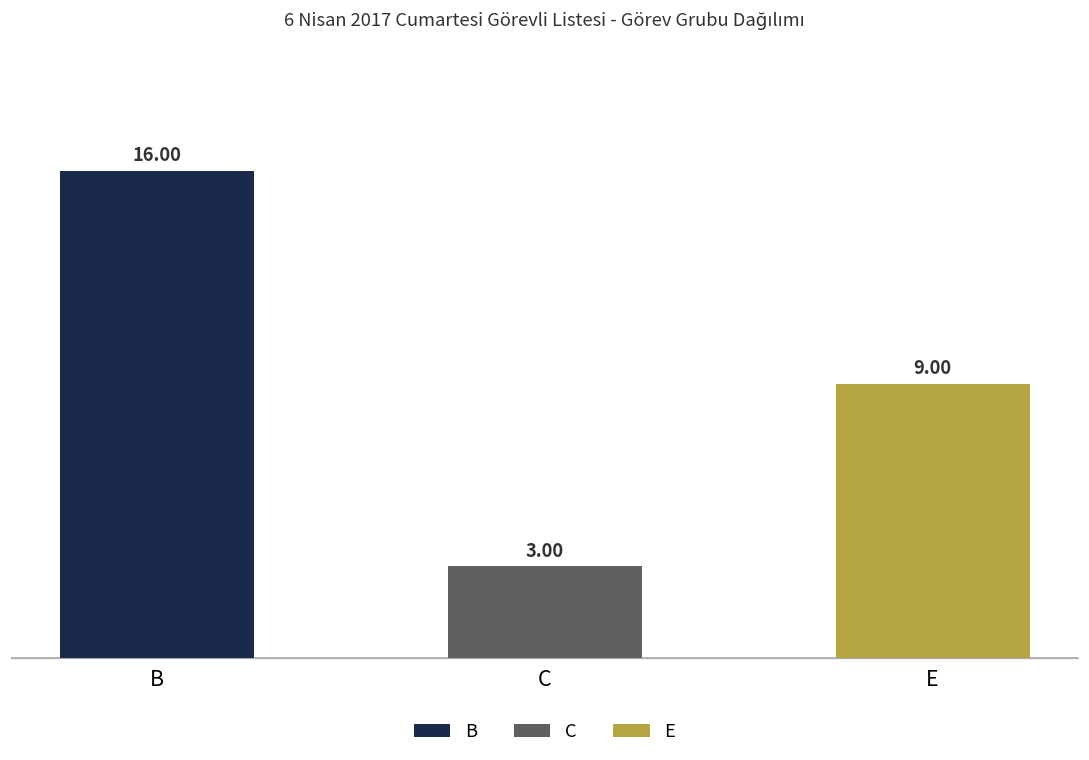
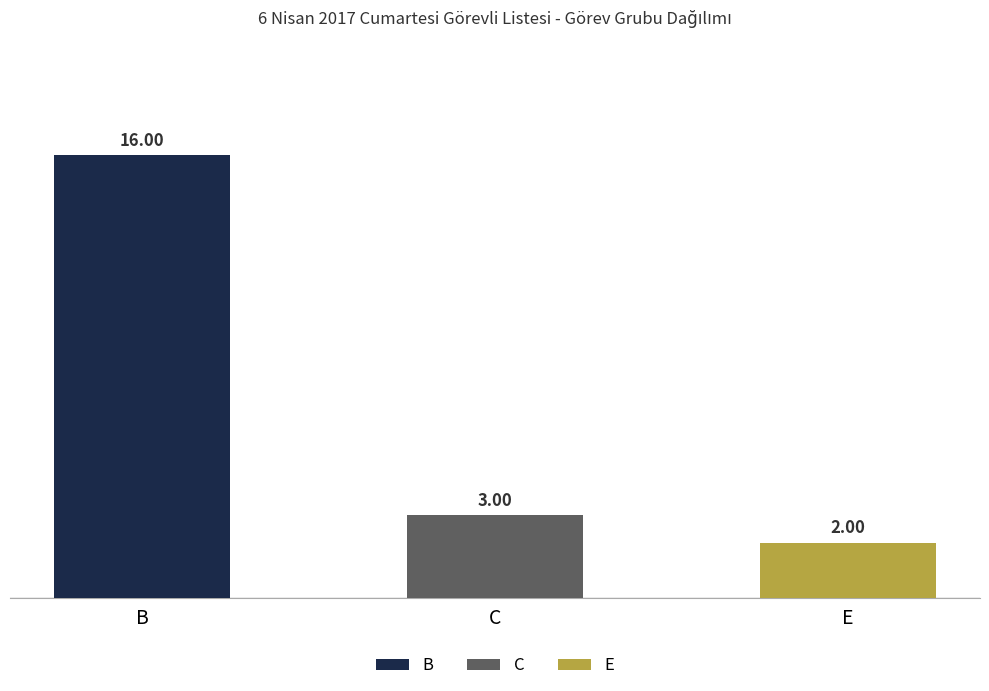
E: 9.00 -> 2.00
